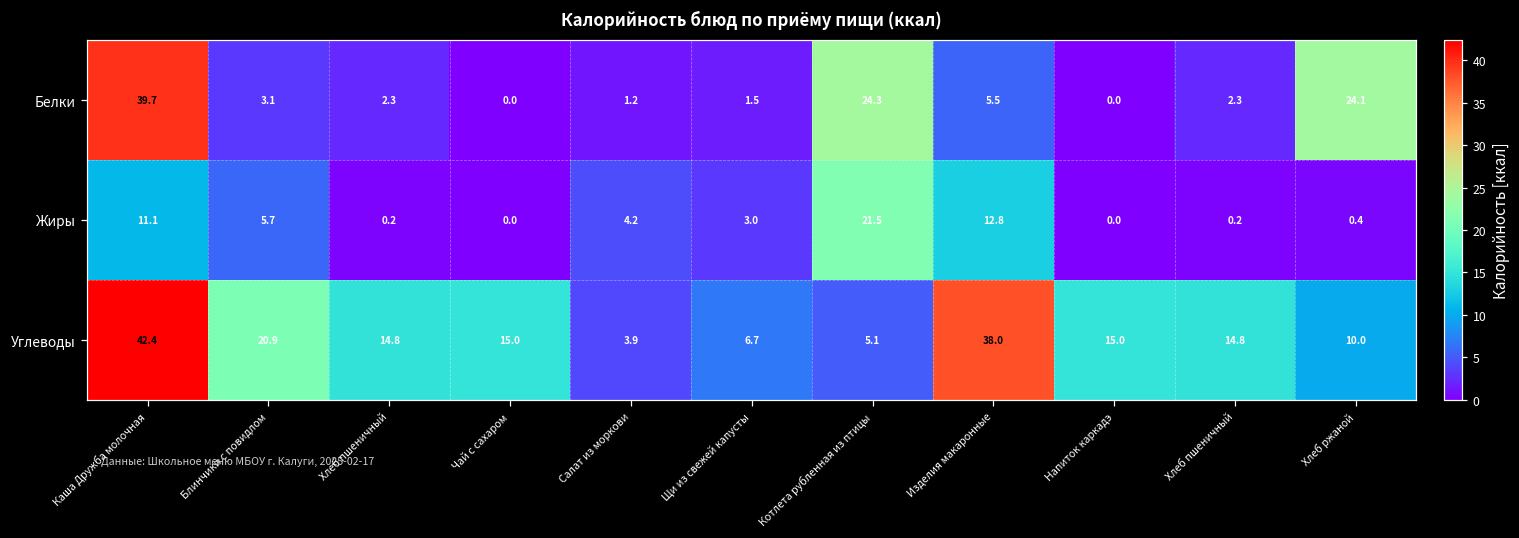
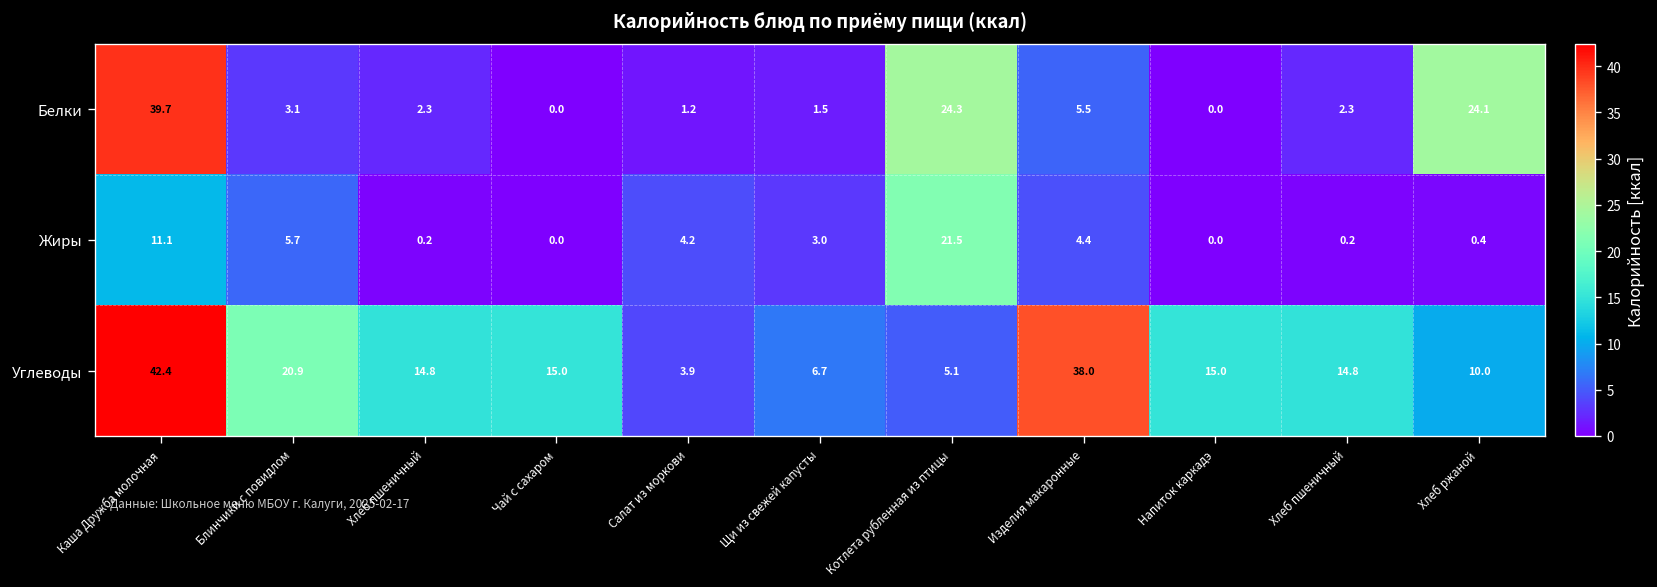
Жиры, Изделия макаронные: 12.8 -> 4.4
